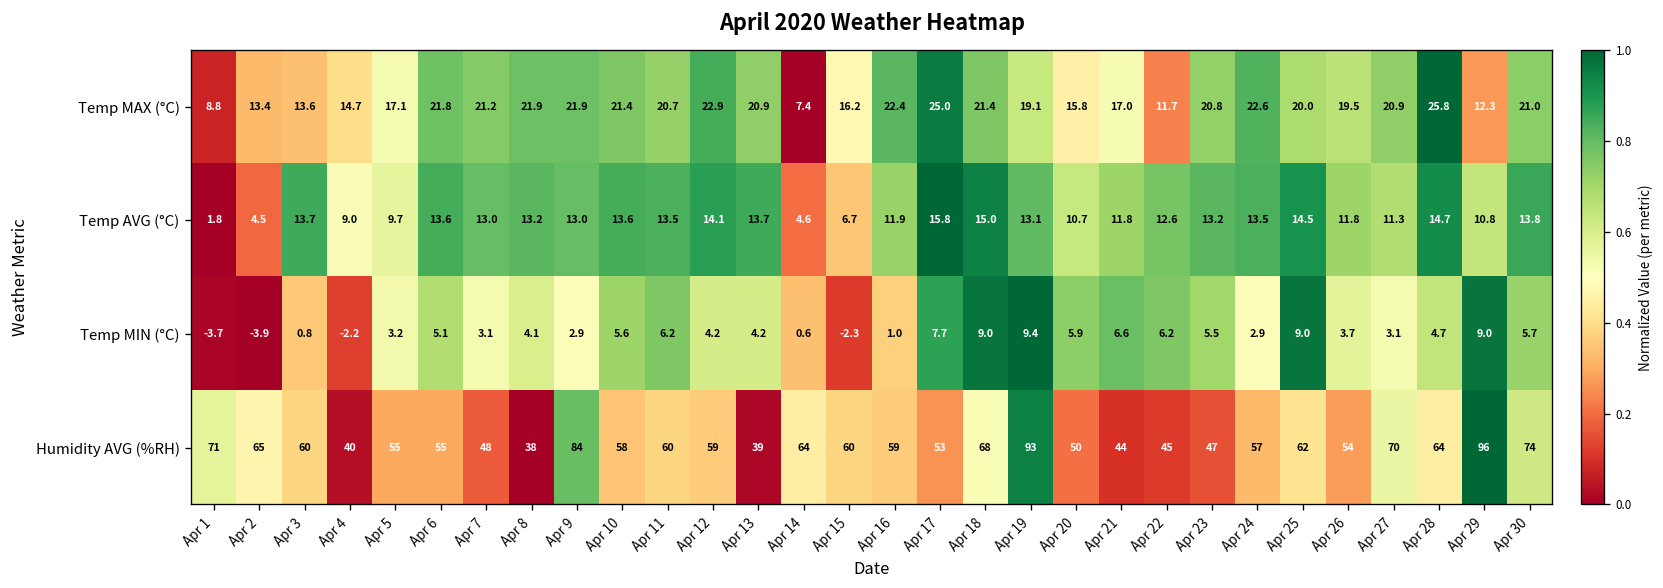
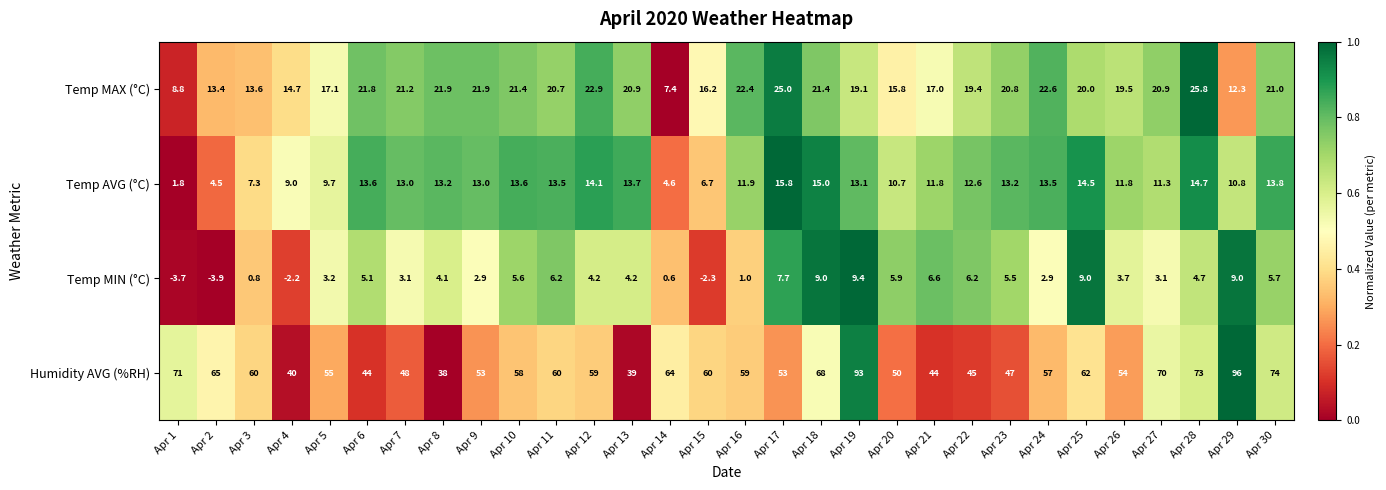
Temp MAX (°C), Apr 22: 11.7 -> 19.4
Temp AVG (°C), Apr 3: 13.7 -> 7.3
Humidity AVG (%RH), Apr 6: 55 -> 44
Humidity AVG (%RH), Apr 9: 84 -> 53
Humidity AVG (%RH), Apr 28: 64 -> 73
